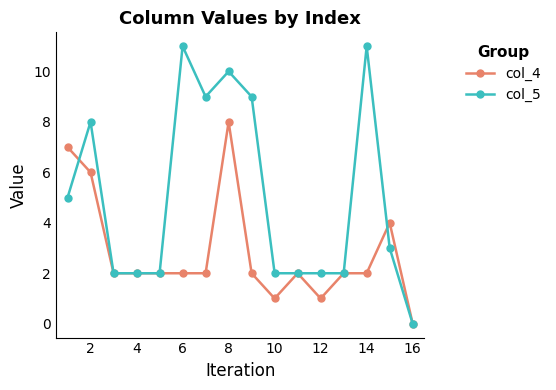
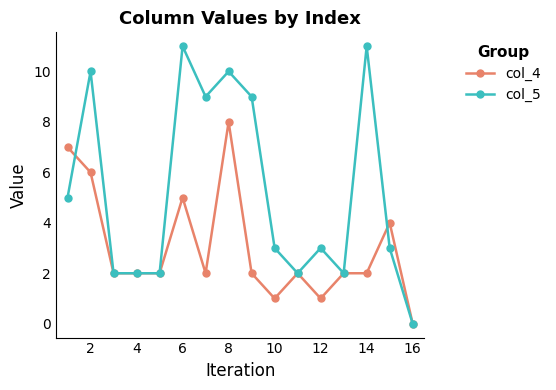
col_5, 2: 8 -> 10
col_4, 6: 2 -> 5
col_5, 10: 2 -> 3
col_5, 12: 2 -> 3
